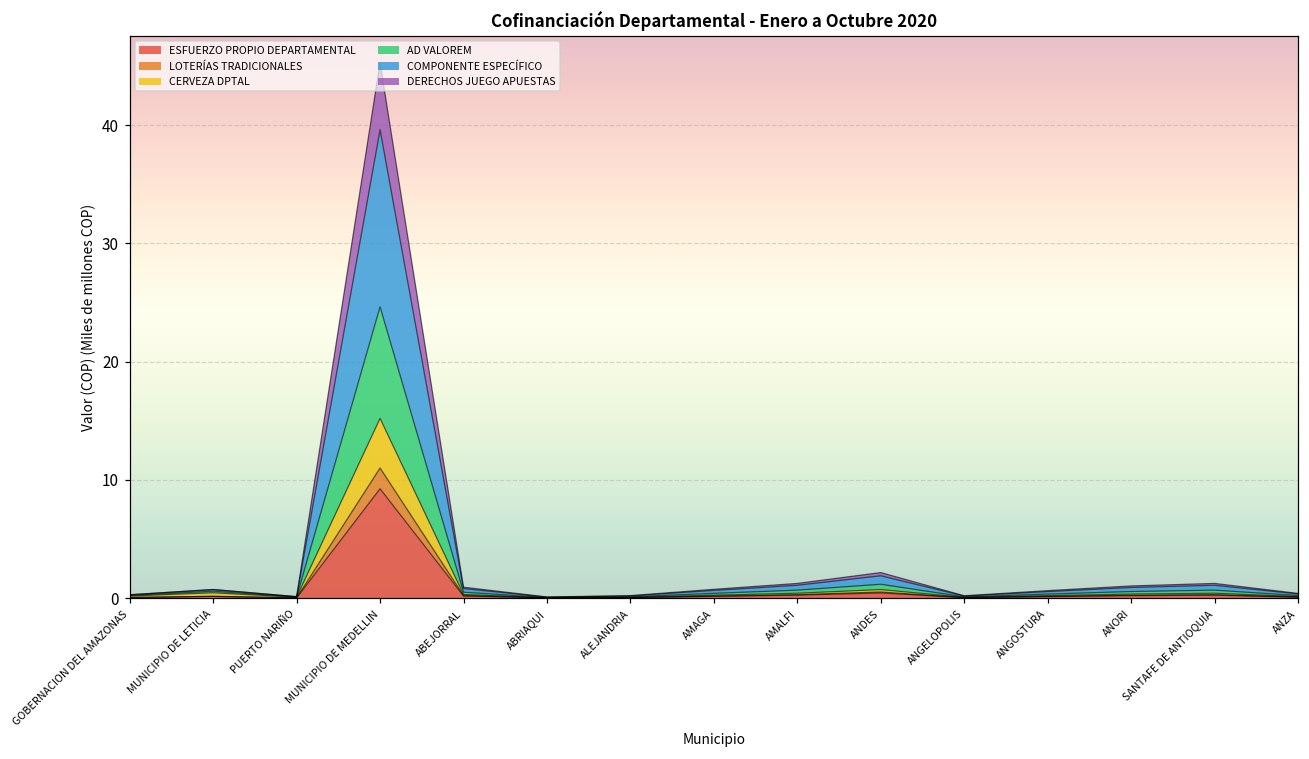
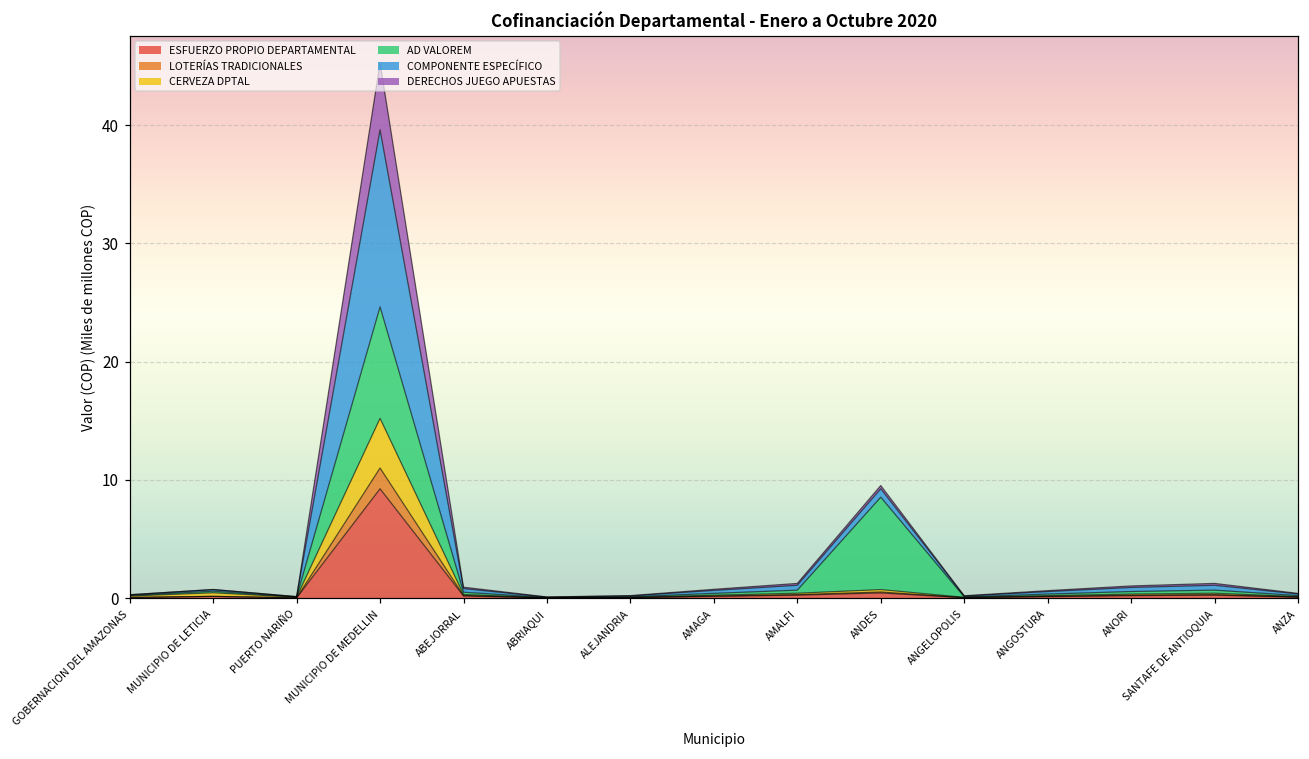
AD VALOREM, ANDES: 0.5 -> 7.8
